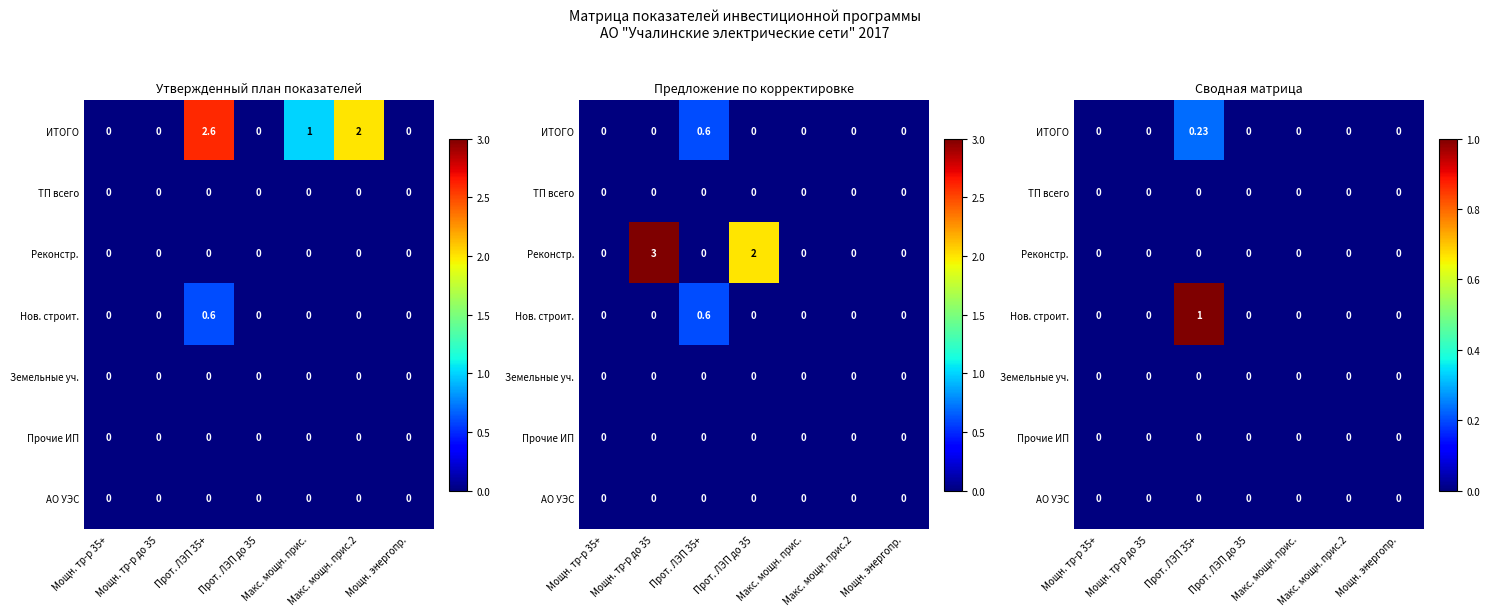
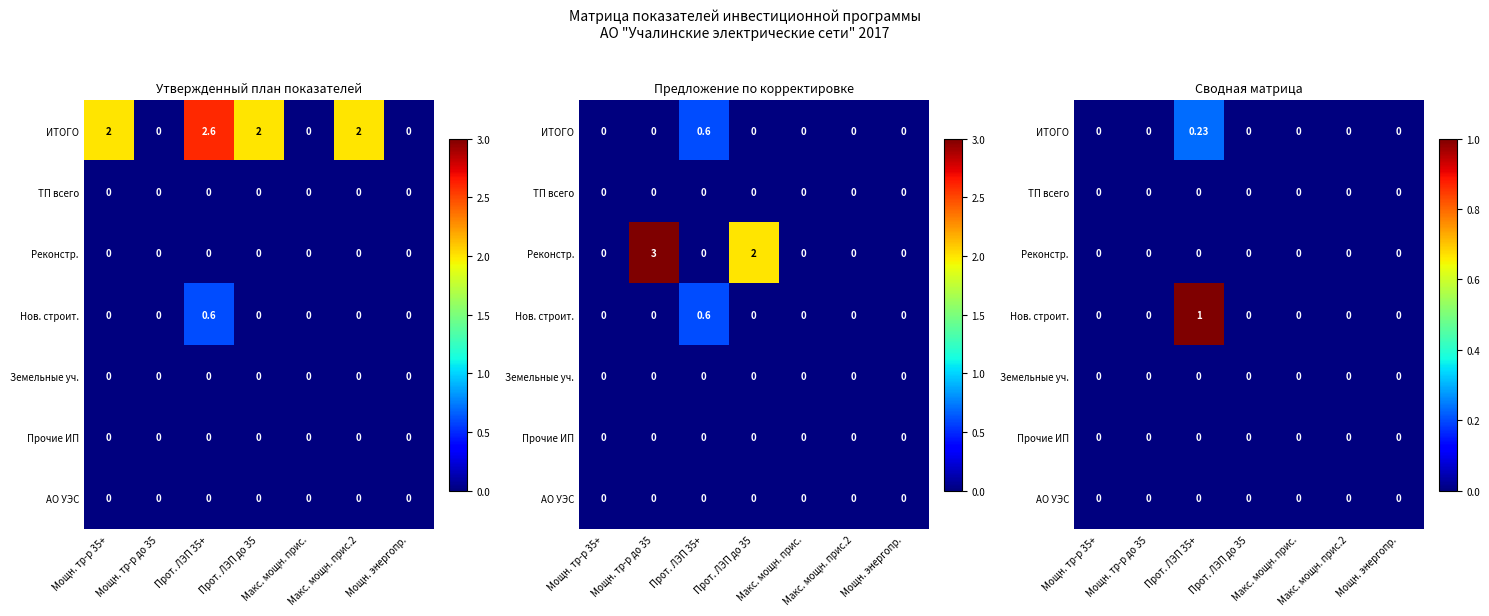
Утвержденный план показателей, ИТОГО, Мощн. тр-р 35+: 0 -> 2
Утвержденный план показателей, ИТОГО, Прот. ЛЭП до 35: 0 -> 2
Утвержденный план показателей, ИТОГО, Макс. мощн. прис.: 1 -> 0
